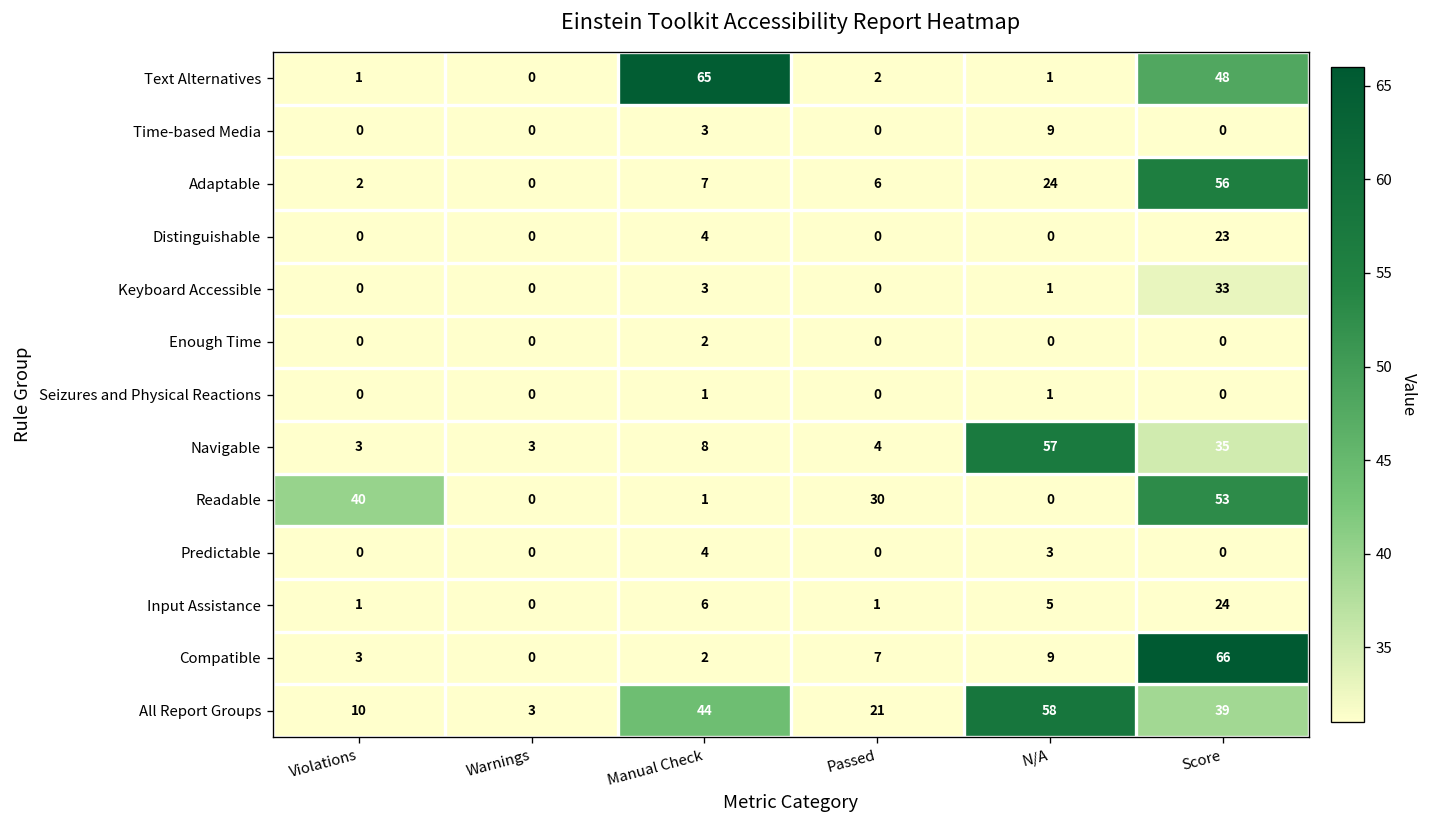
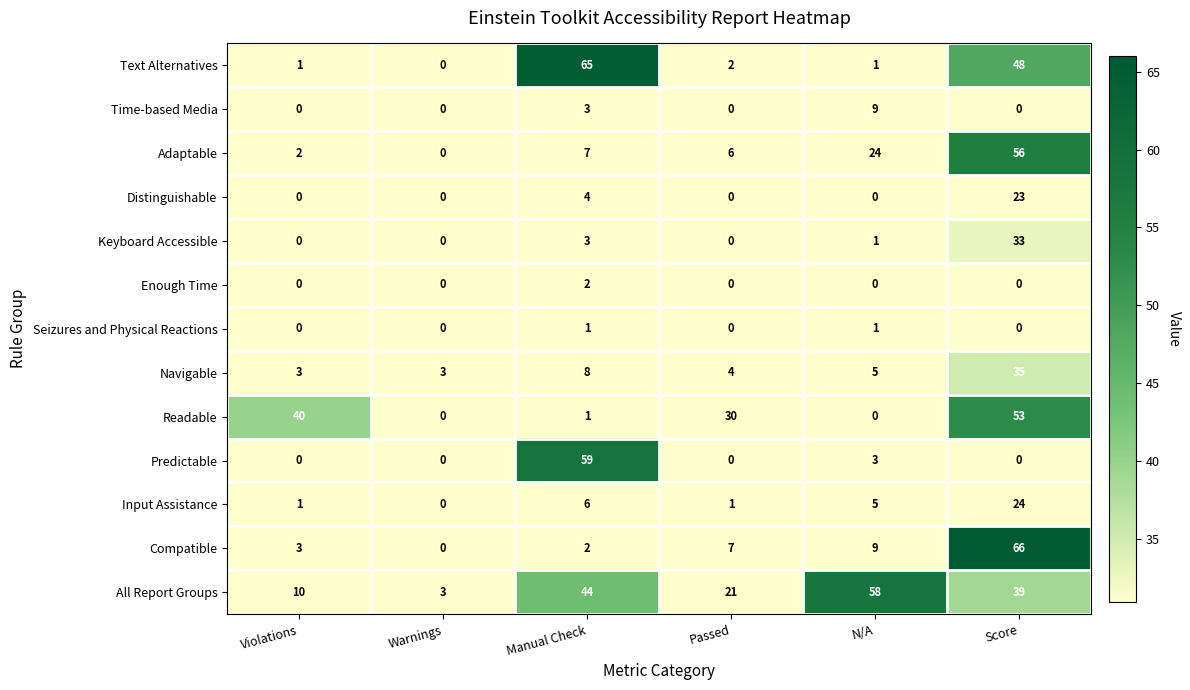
Navigable, N/A: 57 -> 5
Predictable, Manual Check: 4 -> 59
